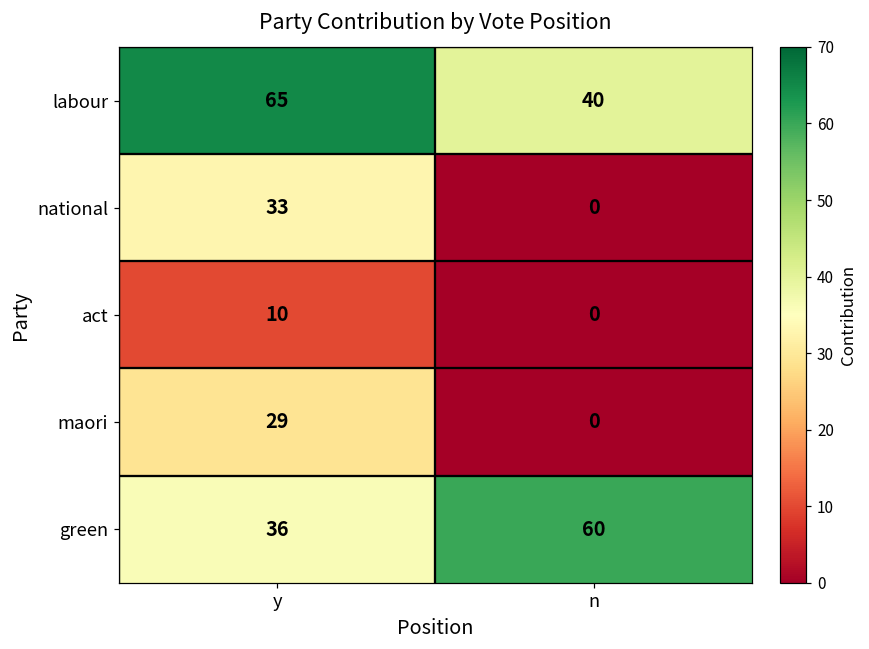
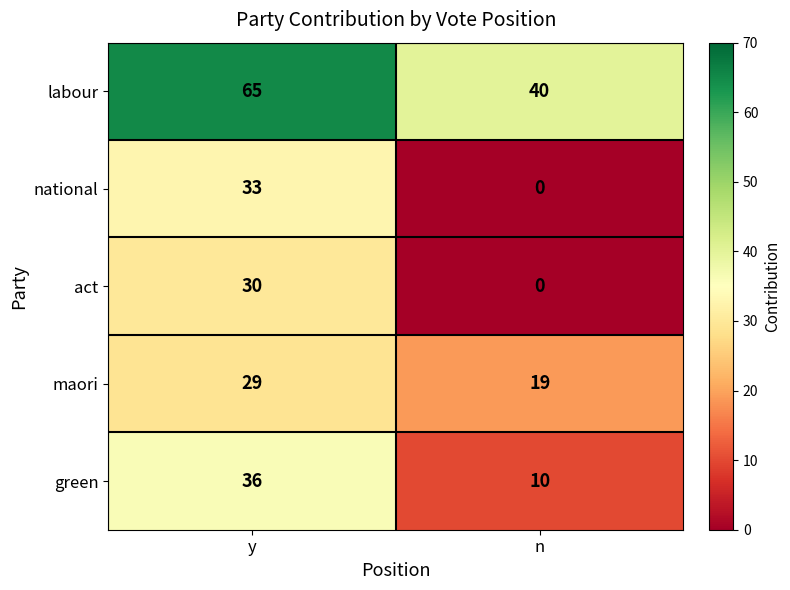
act, y: 10 -> 30
maori, n: 0 -> 19
green, n: 60 -> 10
